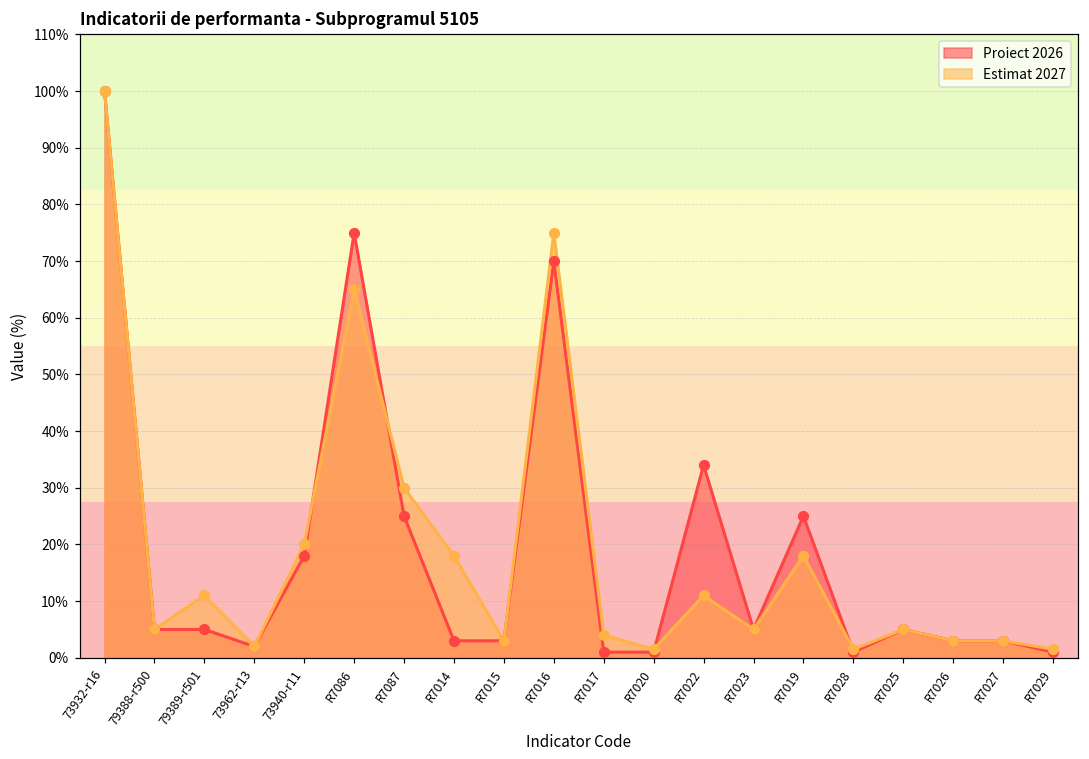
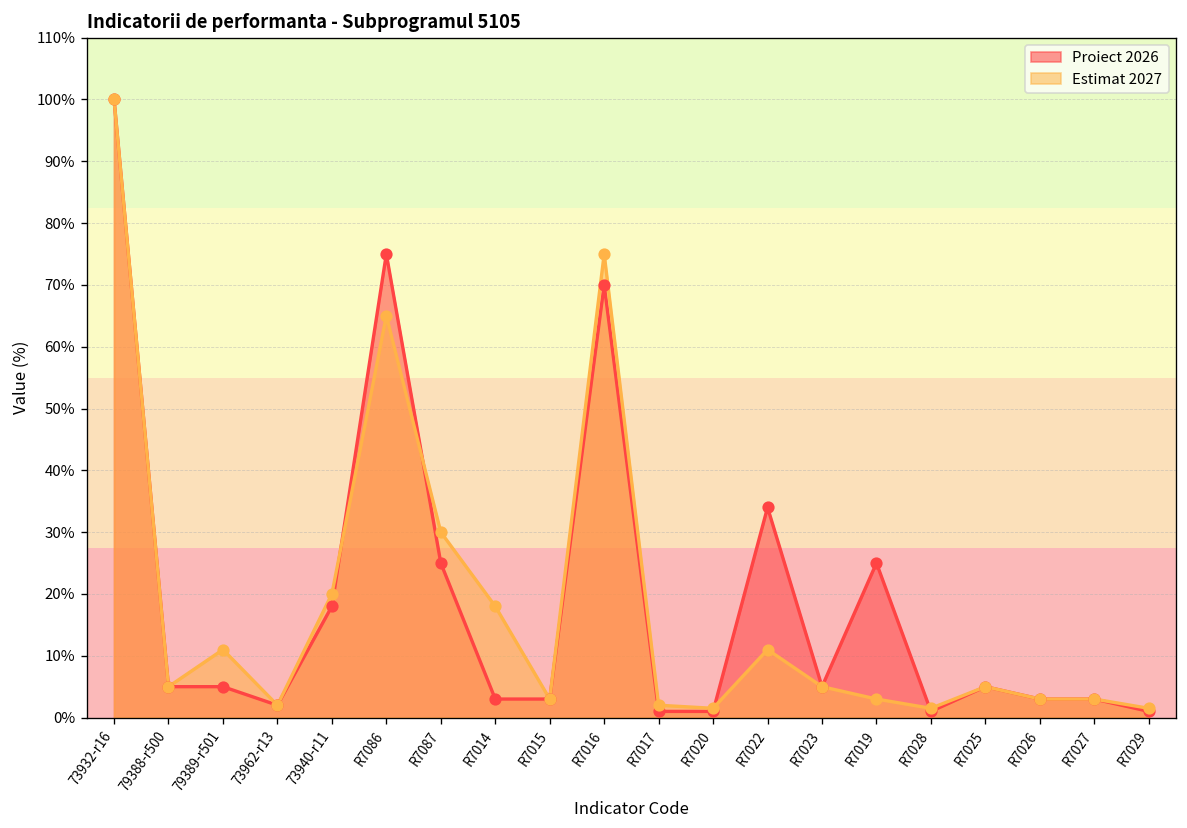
Estimat 2027, R7017: 4% -> 2%
Estimat 2027, R7019: 18% -> 3%
